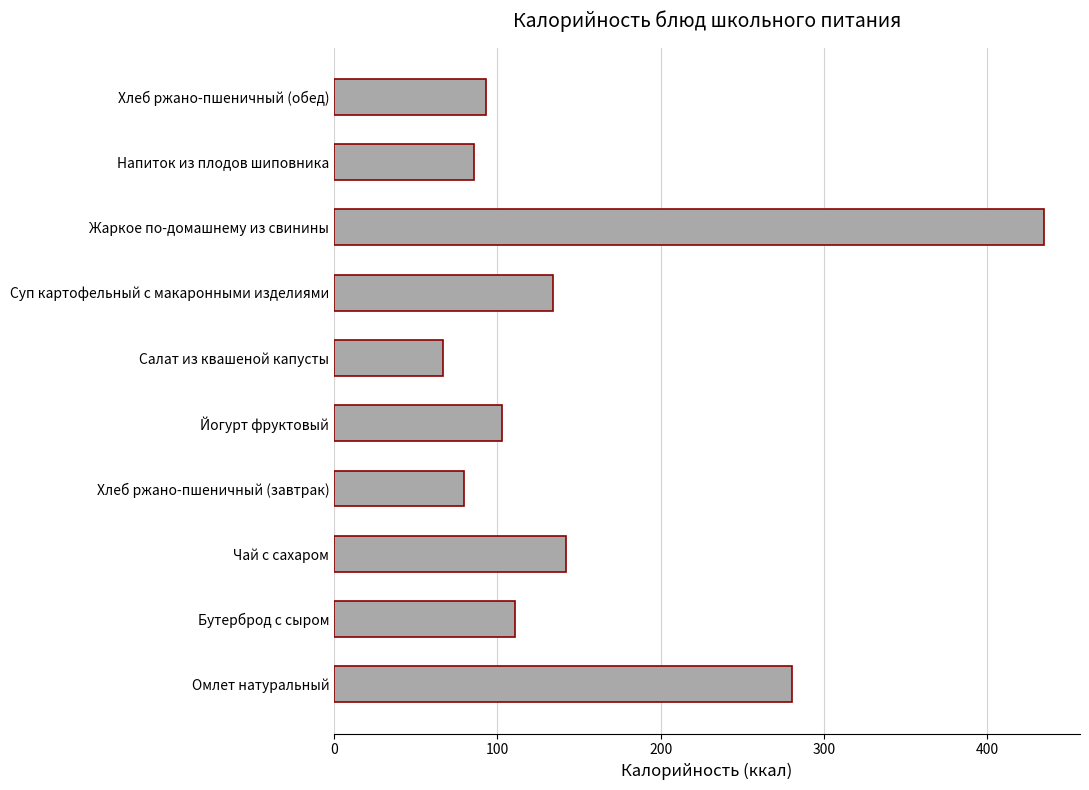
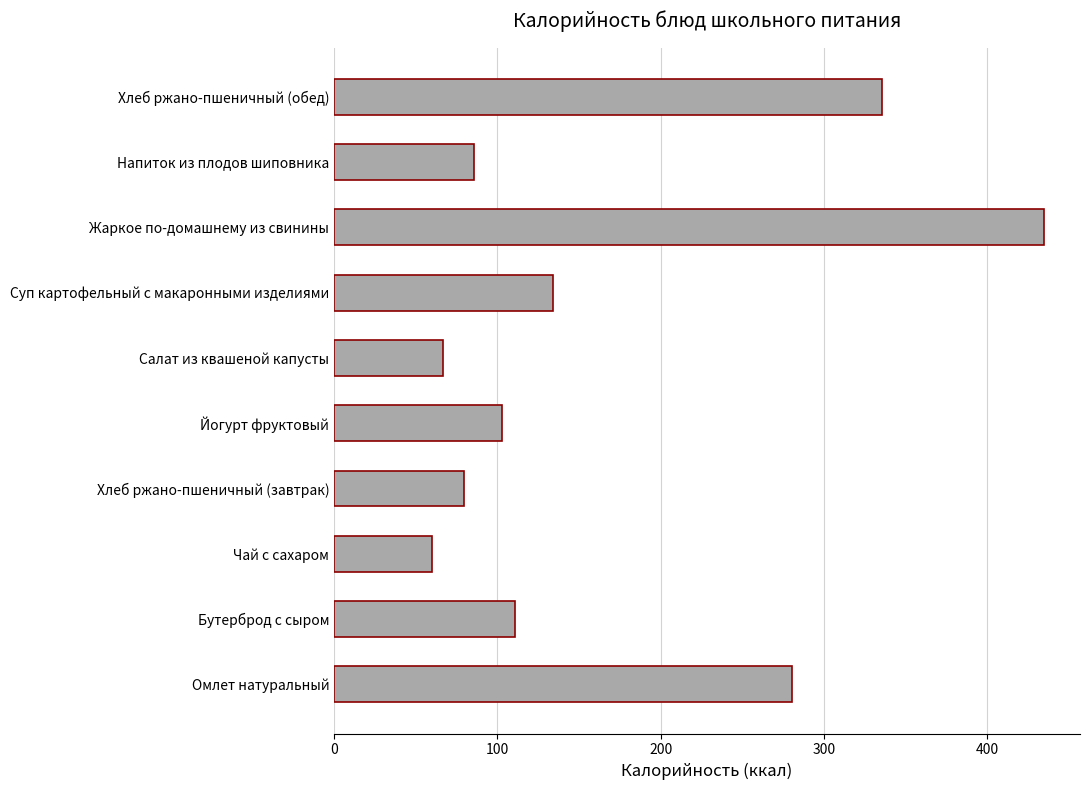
Хлеб ржано-пшеничный (обед): 93 -> 336
Чай с сахаром: 142 -> 60
